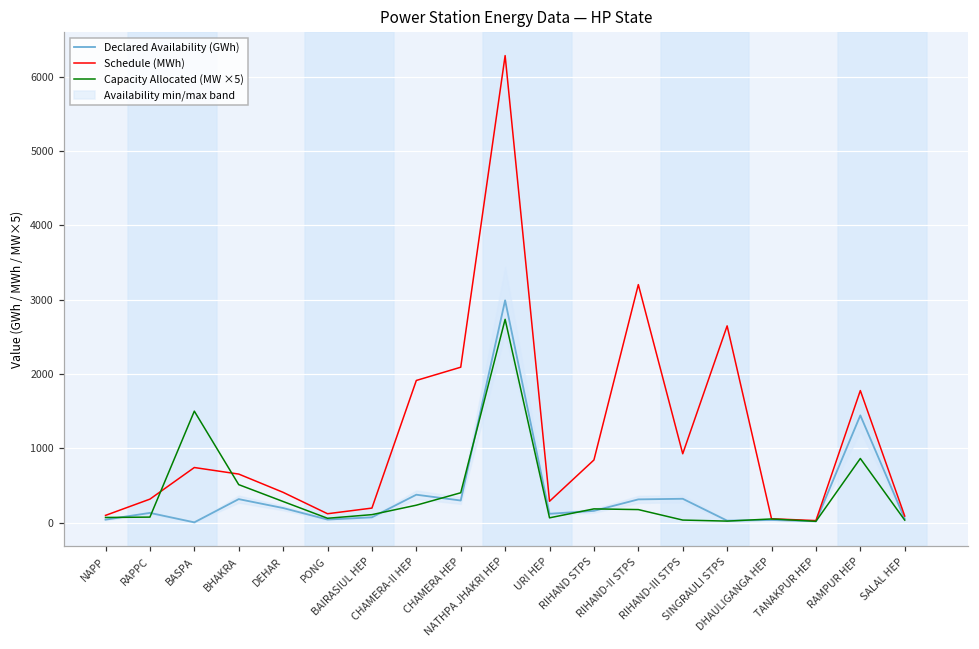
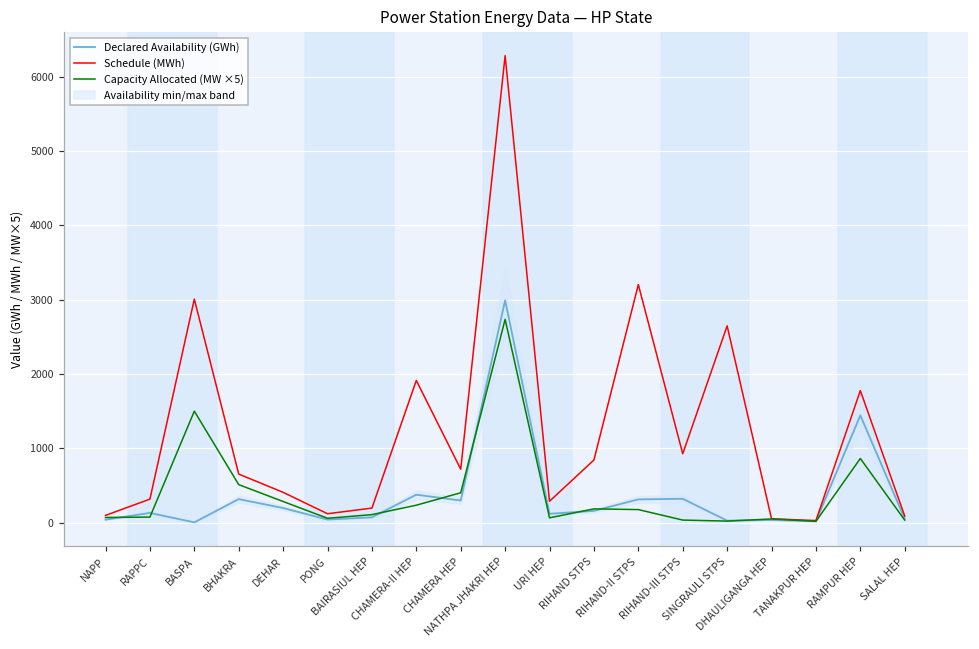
Schedule (MWh), BASPA: 700 -> 3000
Schedule (MWh), CHAMERA HEP: 2100 -> 700
